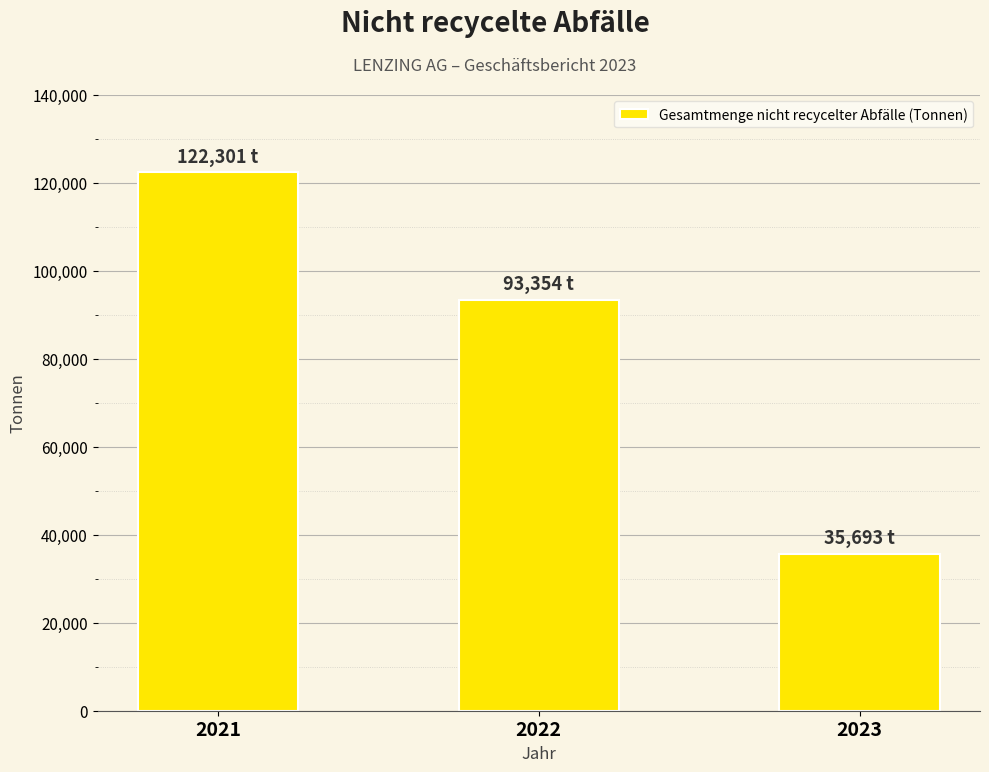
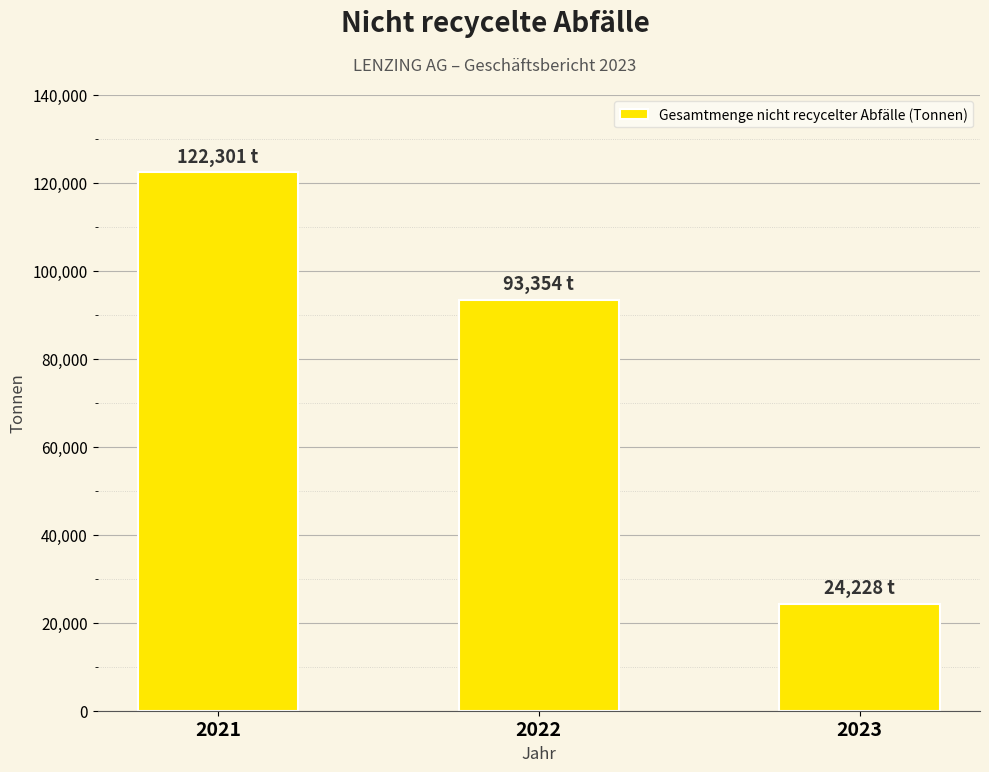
2023: 35,693 -> 24,228
